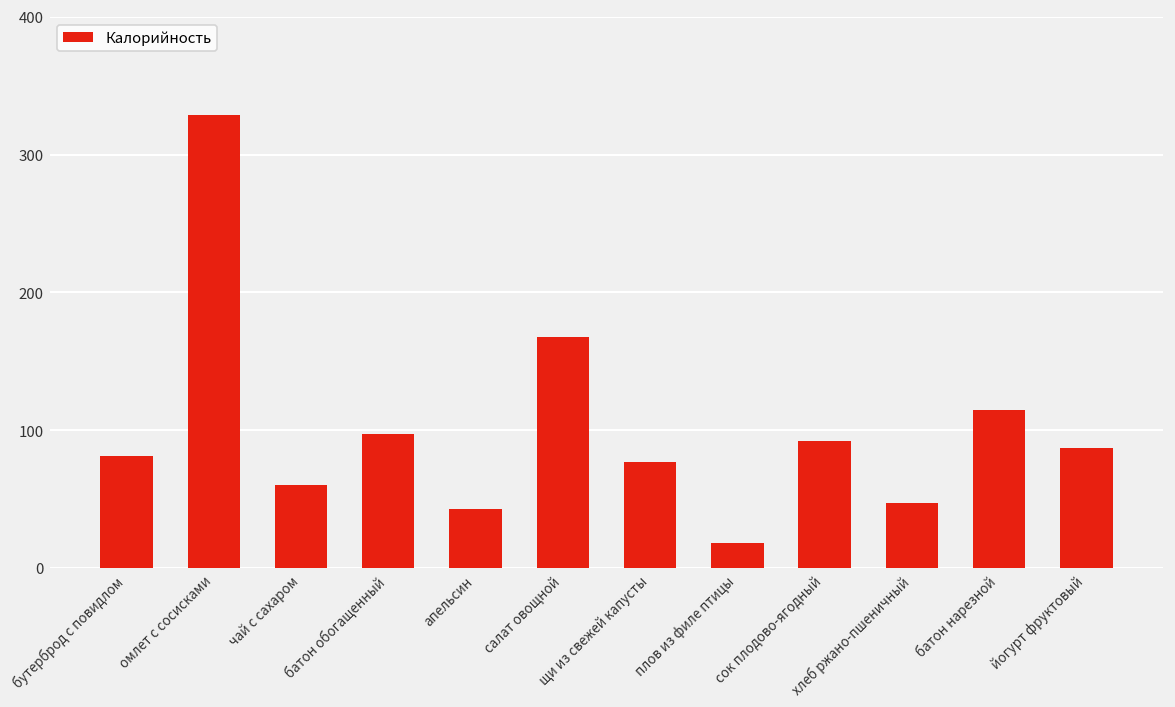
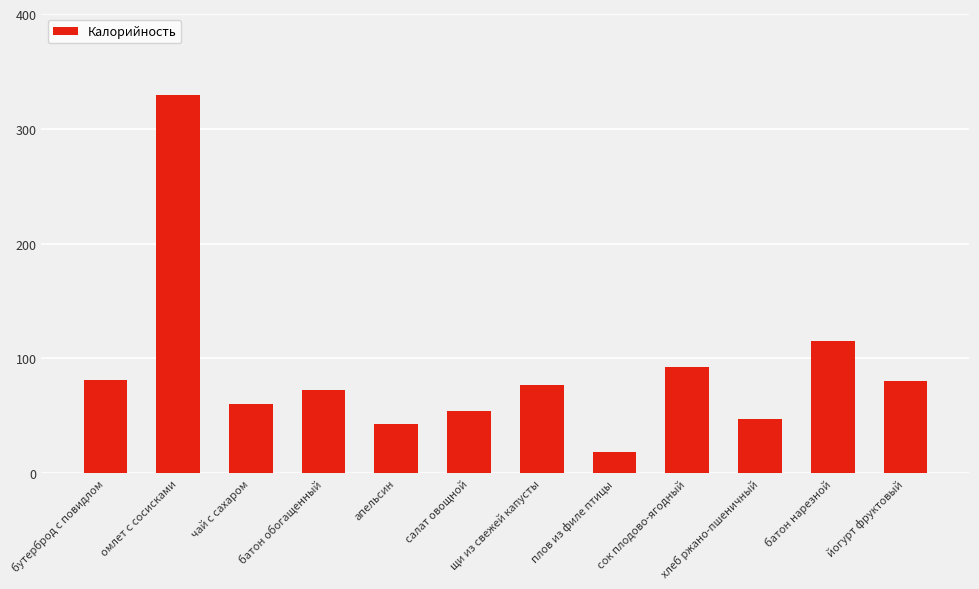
батон обогащенный: 97 -> 72
салат овощной: 168 -> 54
йогурт фруктовый: 87 -> 80
